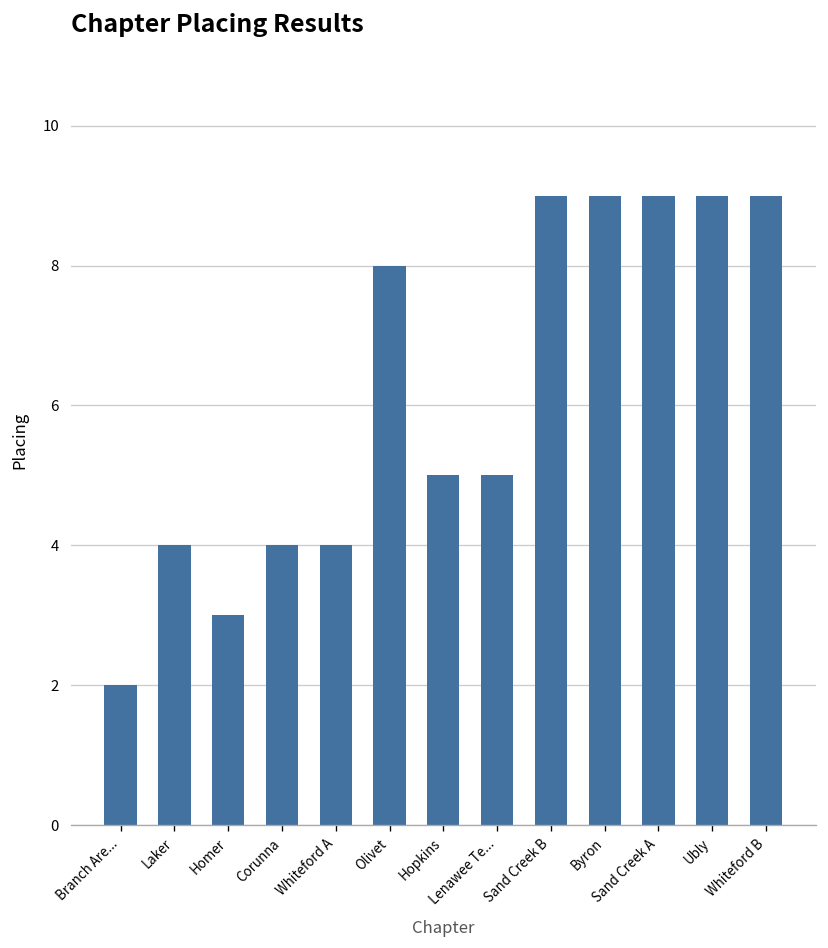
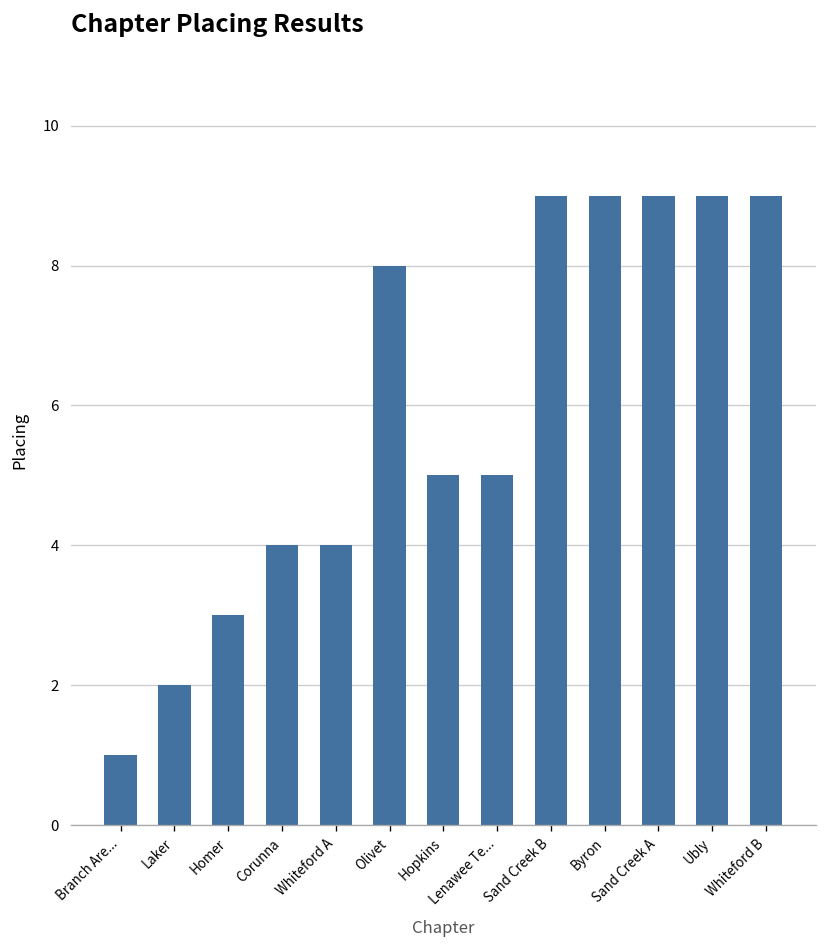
Branch Are...: 2 -> 1
Laker: 4 -> 2
